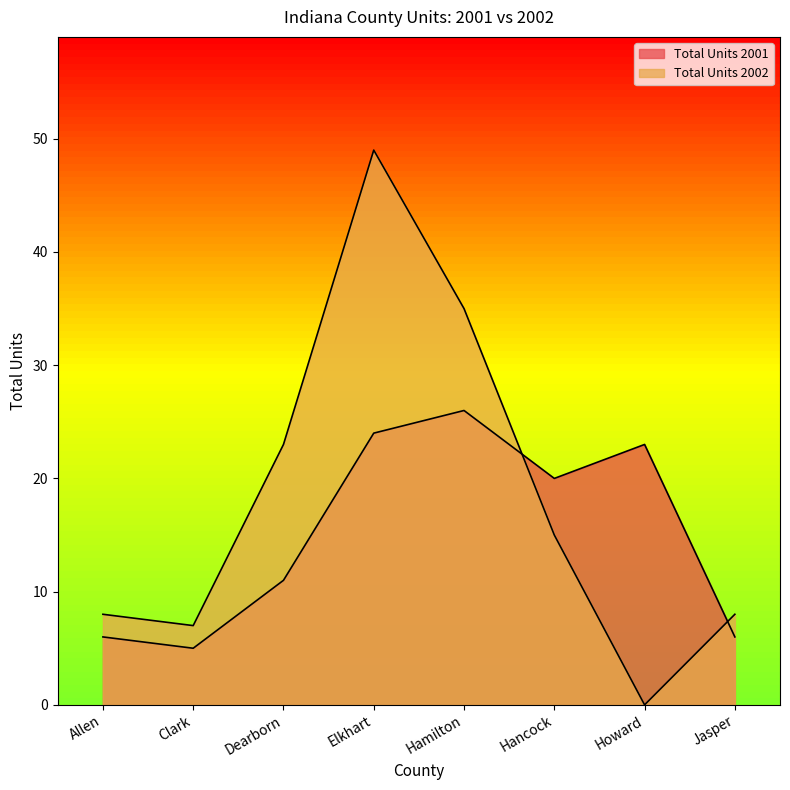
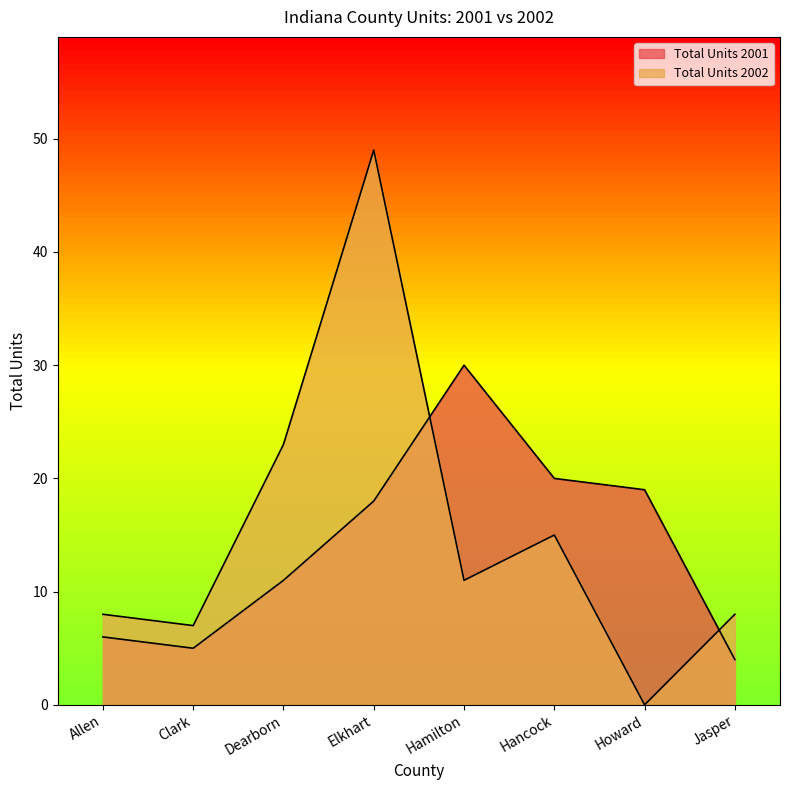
Total Units 2001, Elkhart: 24 -> 18
Total Units 2001, Hamilton: 26 -> 30
Total Units 2002, Hamilton: 35 -> 11
Total Units 2001, Howard: 23 -> 19
Total Units 2001, Jasper: 6 -> 4
